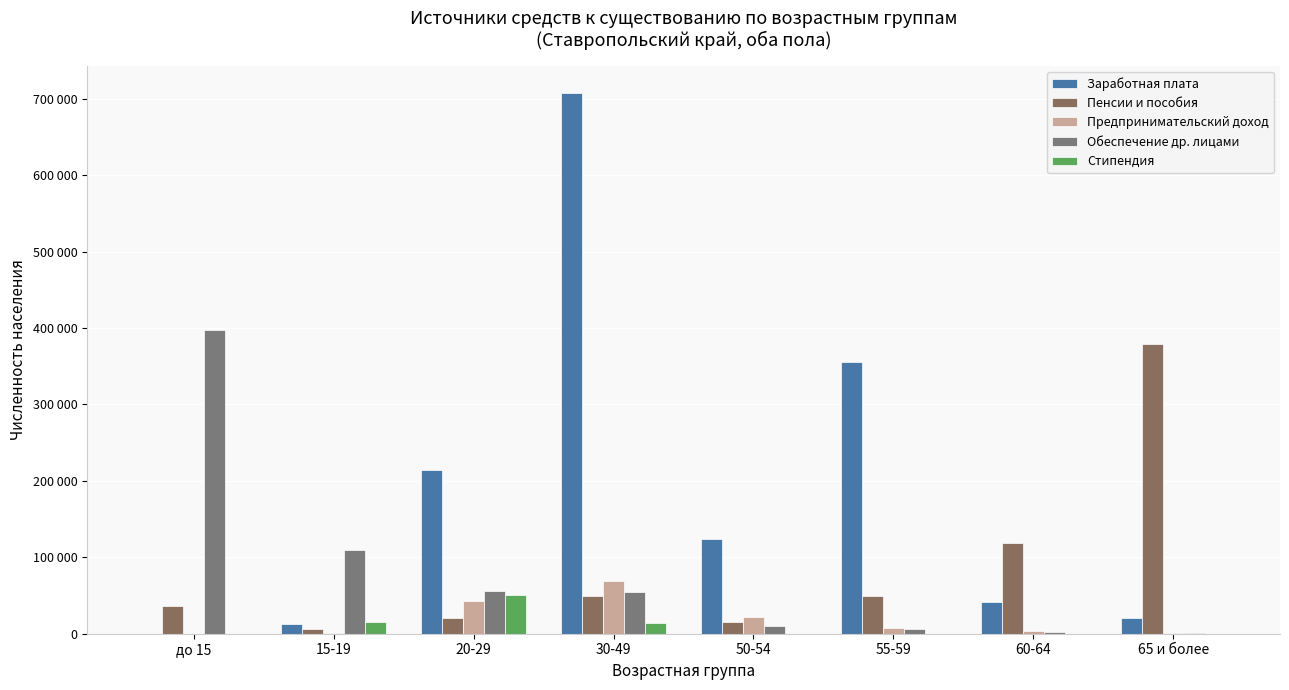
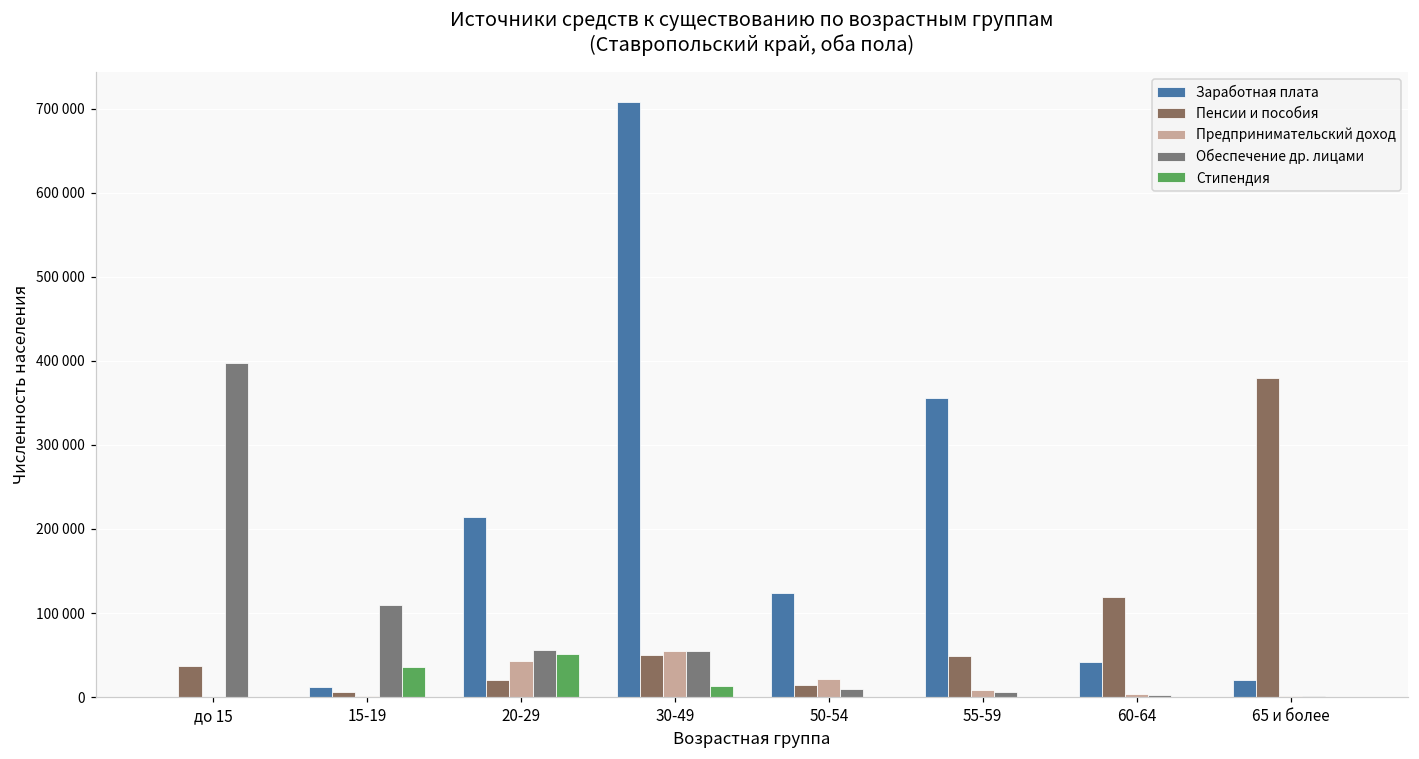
Стипендия, 15-19: 20000 -> 40000
Предпринимательский доход, 30-49: 70000 -> 60000
